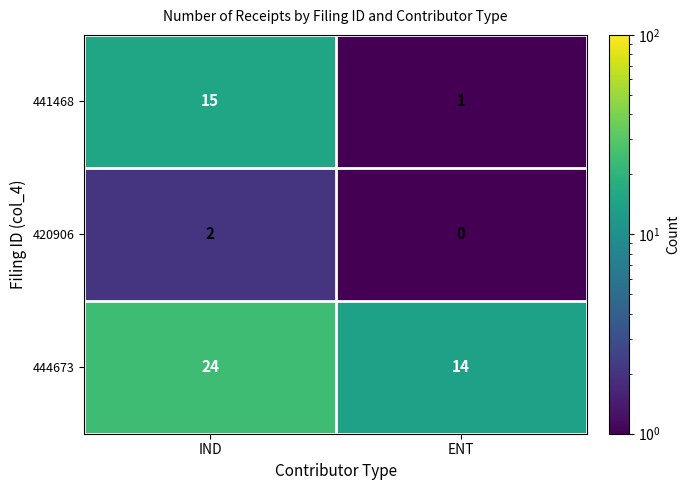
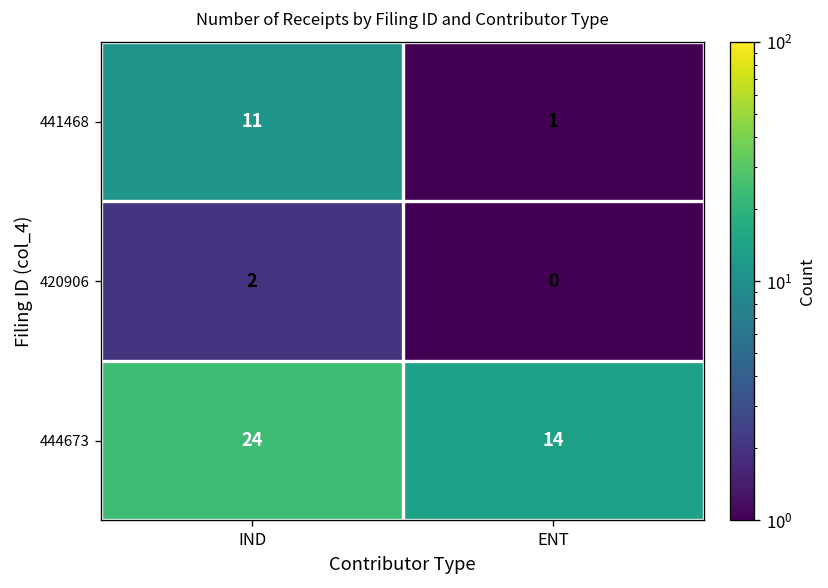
441468, IND: 15 -> 11
